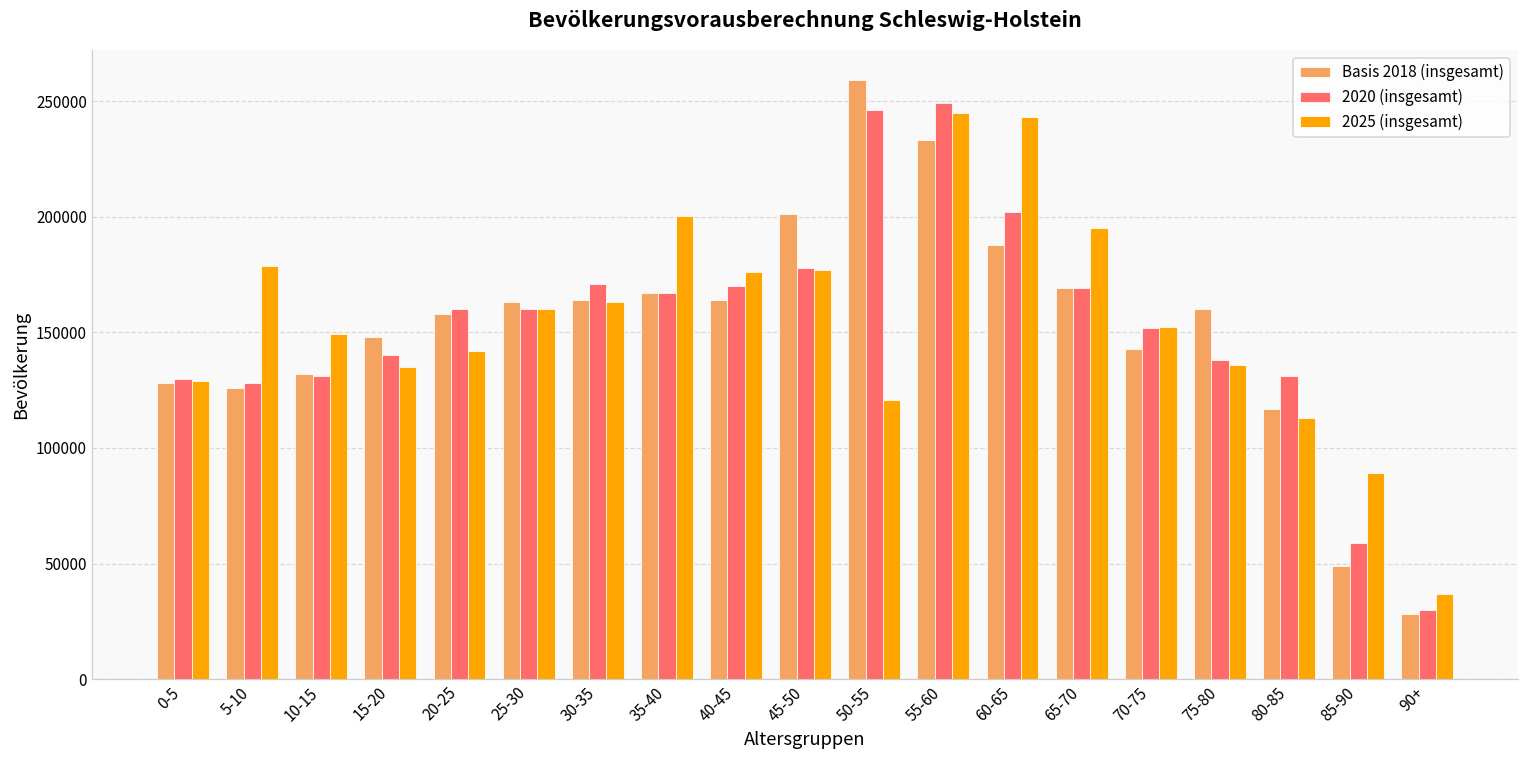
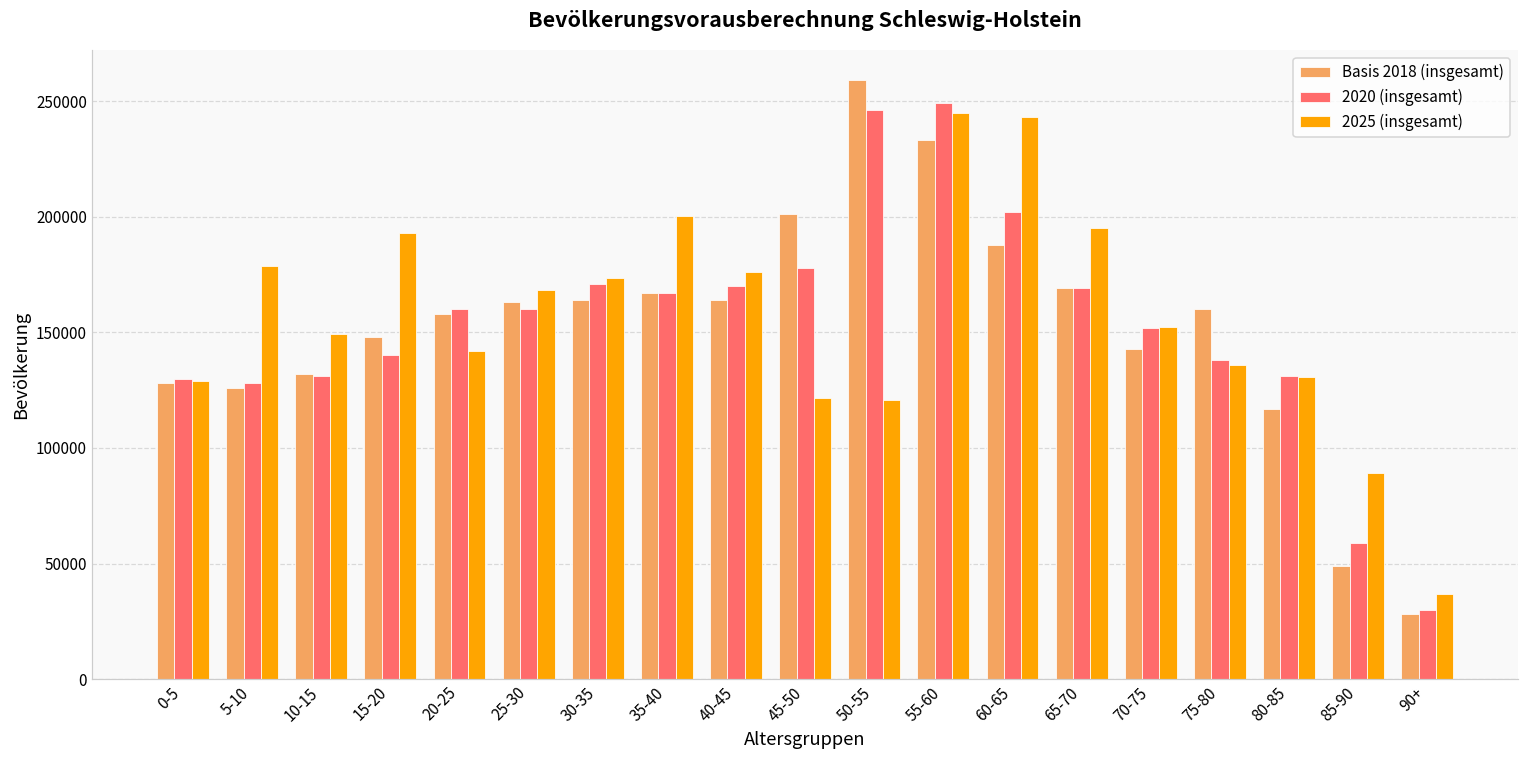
2025 (insgesamt), 15-20: 135000 -> 193000
2025 (insgesamt), 25-30: 160000 -> 168000
2025 (insgesamt), 30-35: 163000 -> 173000
2025 (insgesamt), 45-50: 177000 -> 122000
2025 (insgesamt), 80-85: 113000 -> 131000
